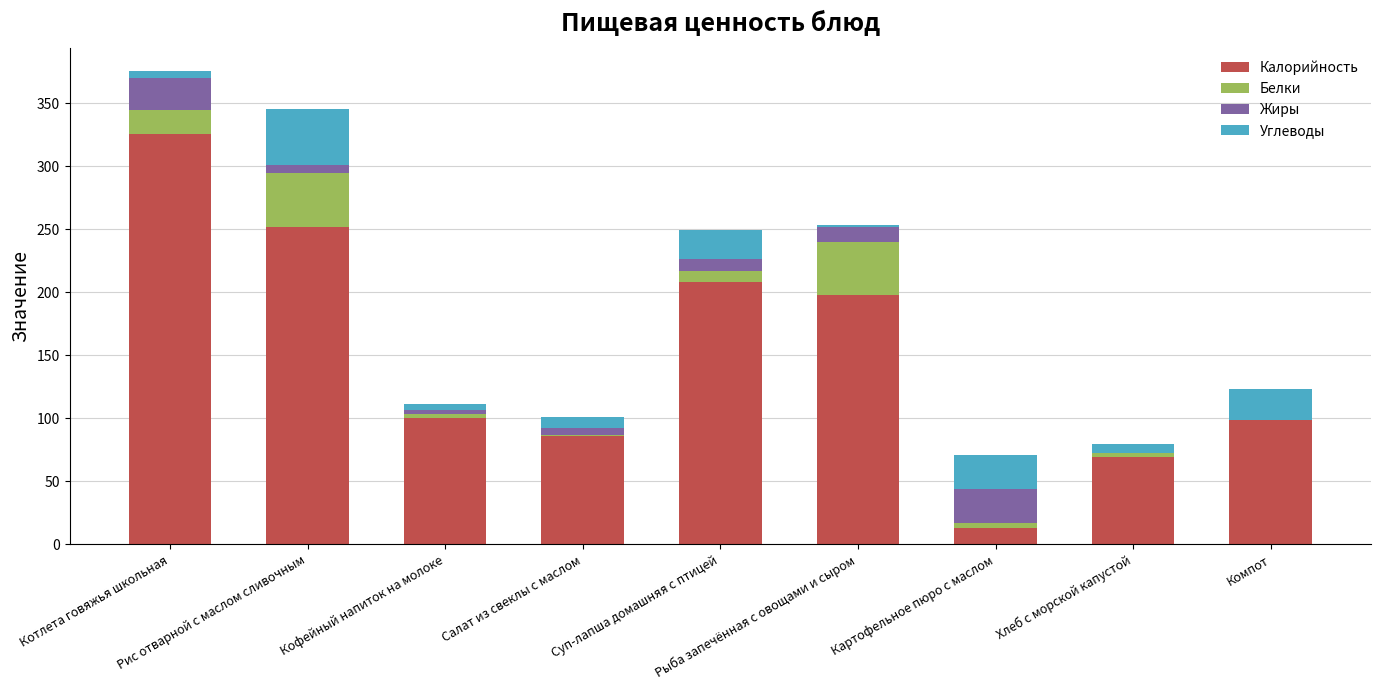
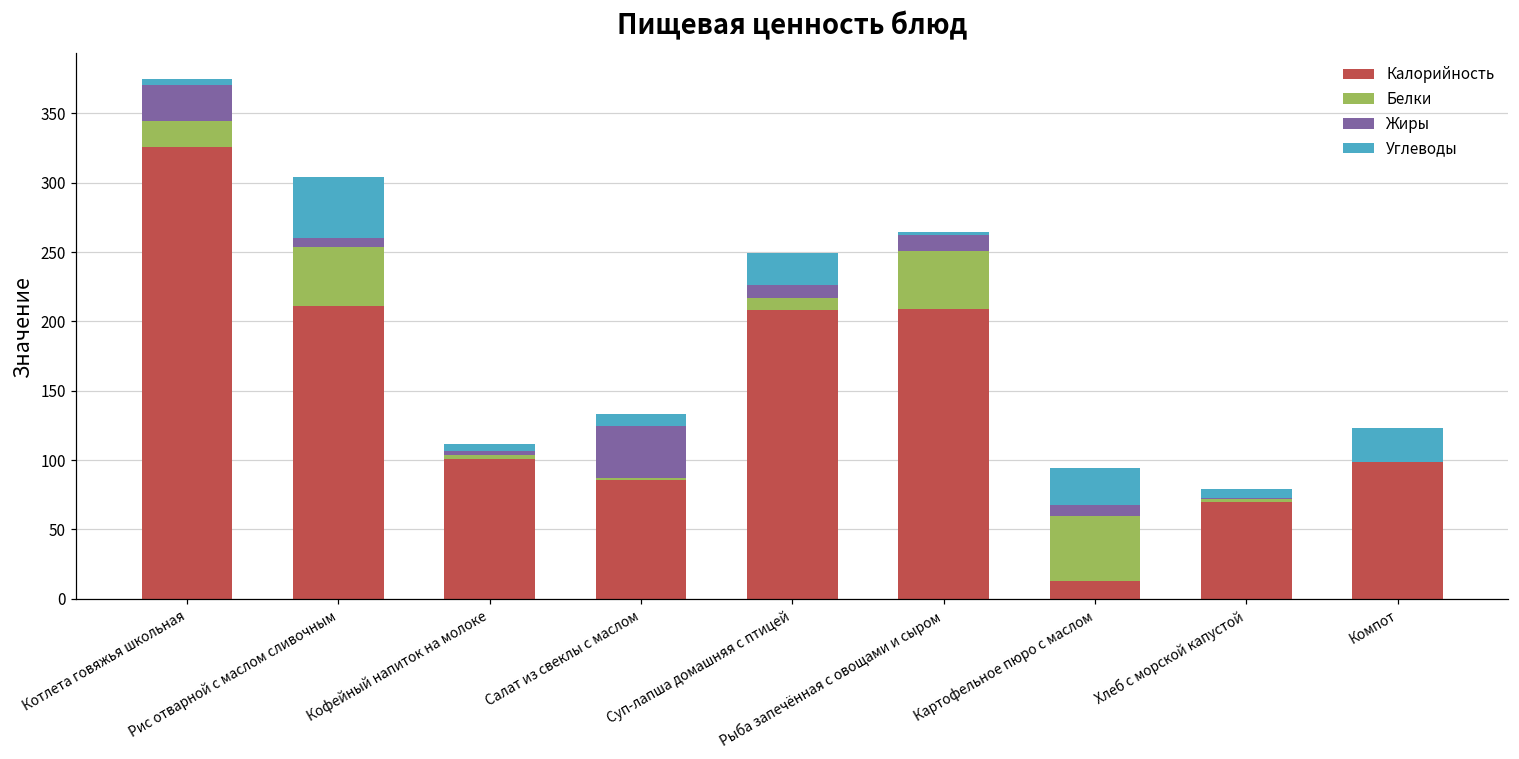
Калорийность, Рис отварной с маслом сливочным: 252 -> 211
Жиры, Салат из свеклы с маслом: 5 -> 38
Калорийность, Рыба запечённая с овощами и сыром: 198 -> 209
Белки, Картофельное пюро с маслом: 4 -> 46
Жиры, Картофельное пюро с маслом: 27 -> 8
